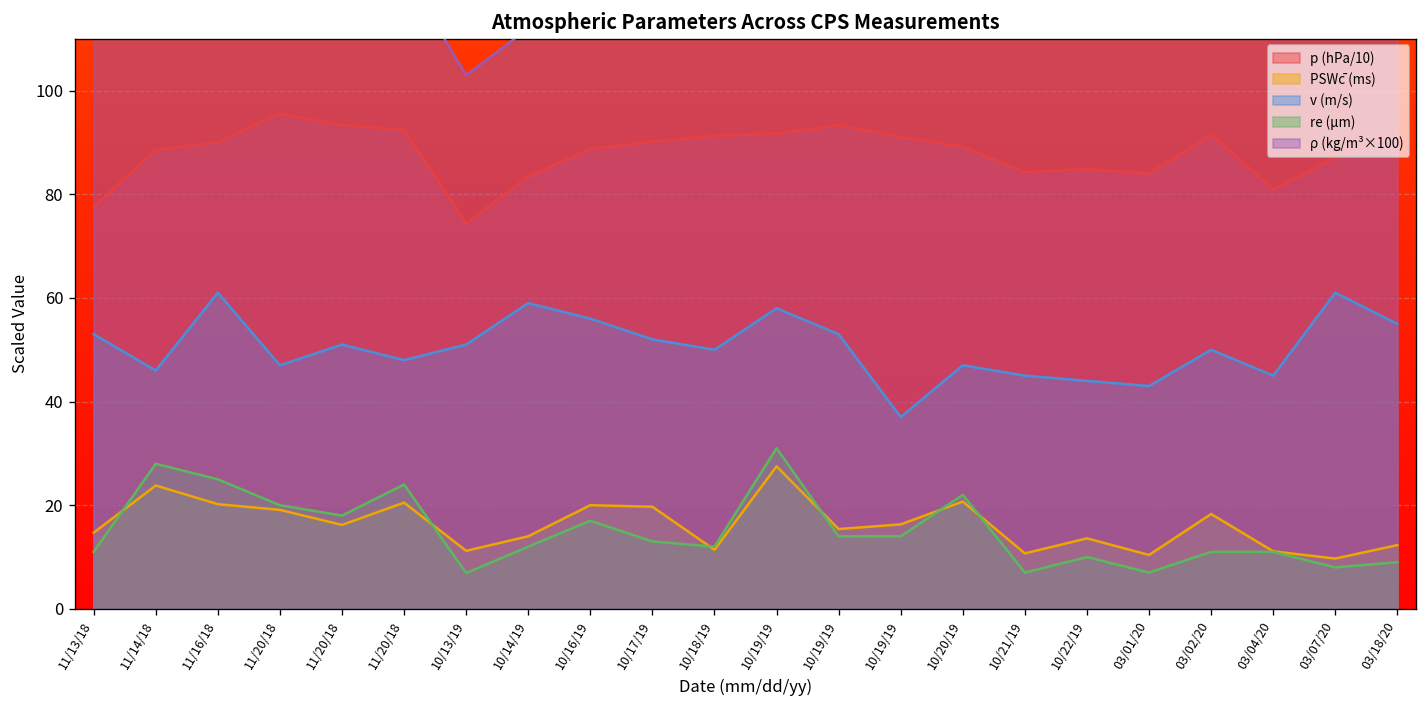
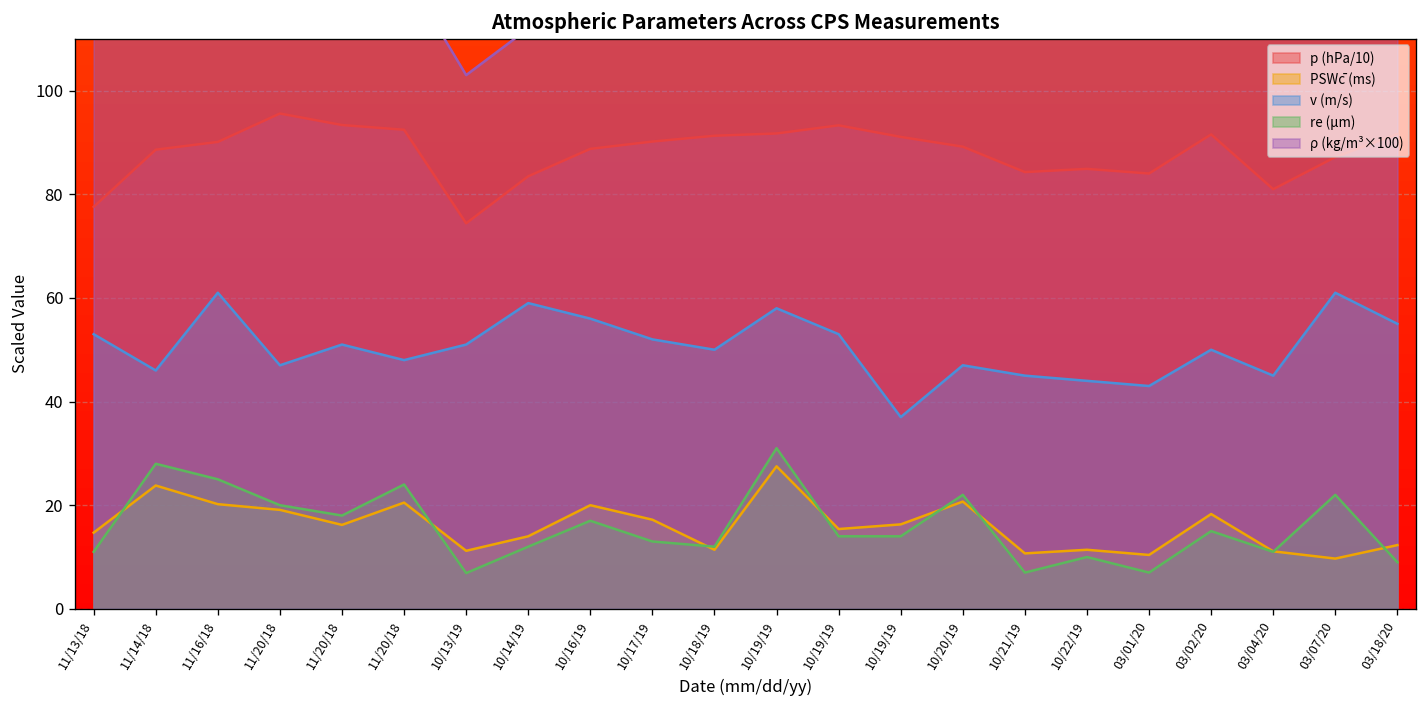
PSWc̄ (ms), 10/17/19: 20 -> 17
PSWc̄ (ms), 10/22/19: 14 -> 11
re (µm), 03/02/20: 11 -> 15
re (µm), 03/07/20: 8 -> 22
